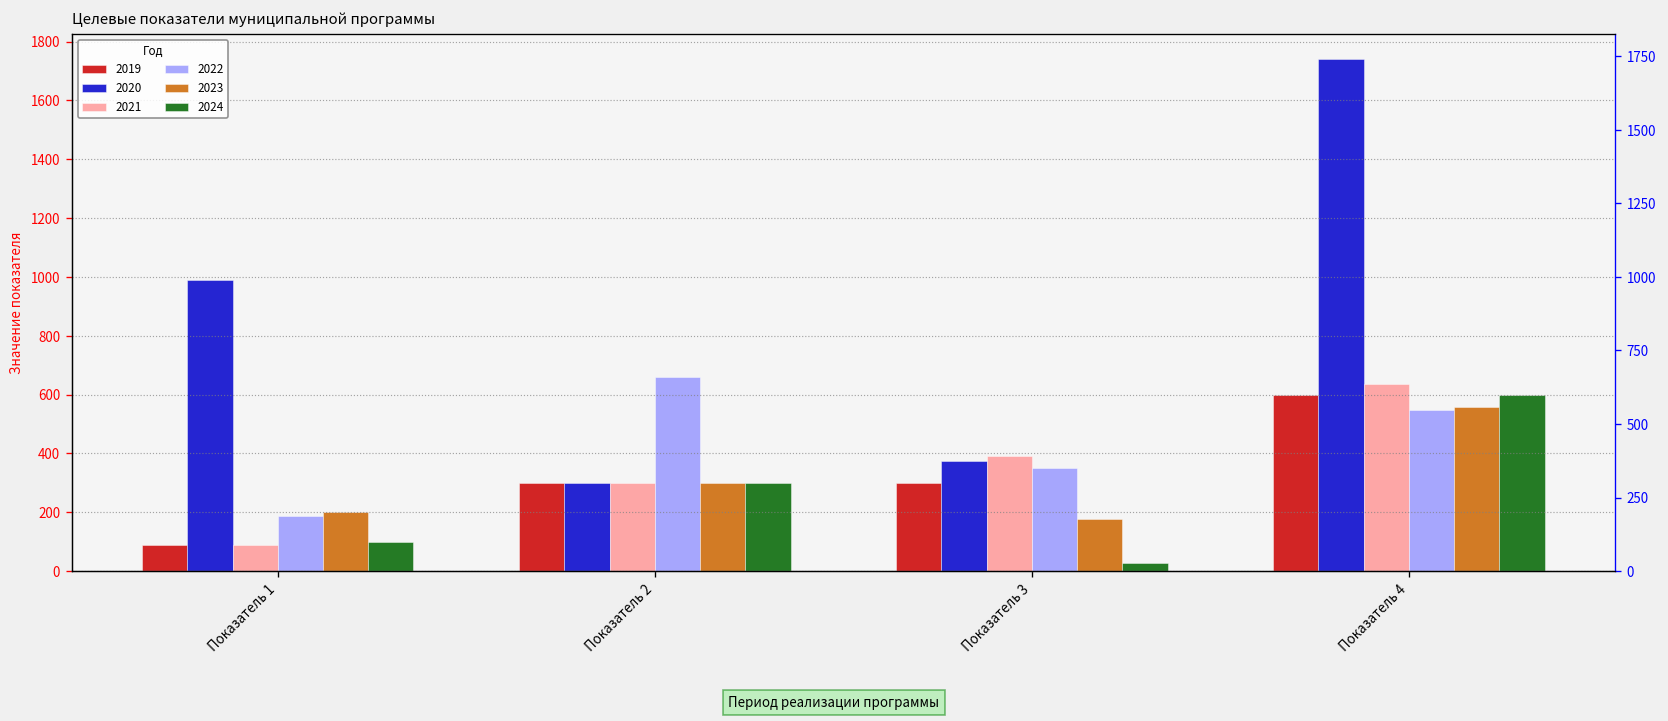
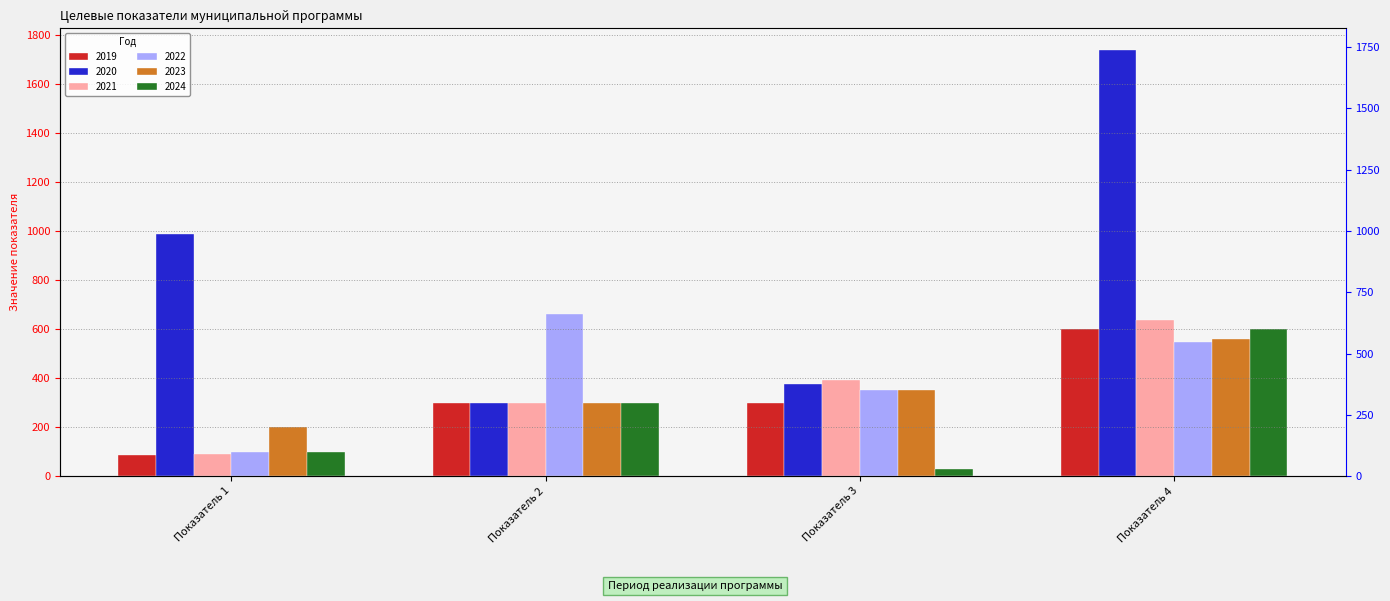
2022, Показатель 1: 190 -> 100
2023, Показатель 3: 180 -> 350
